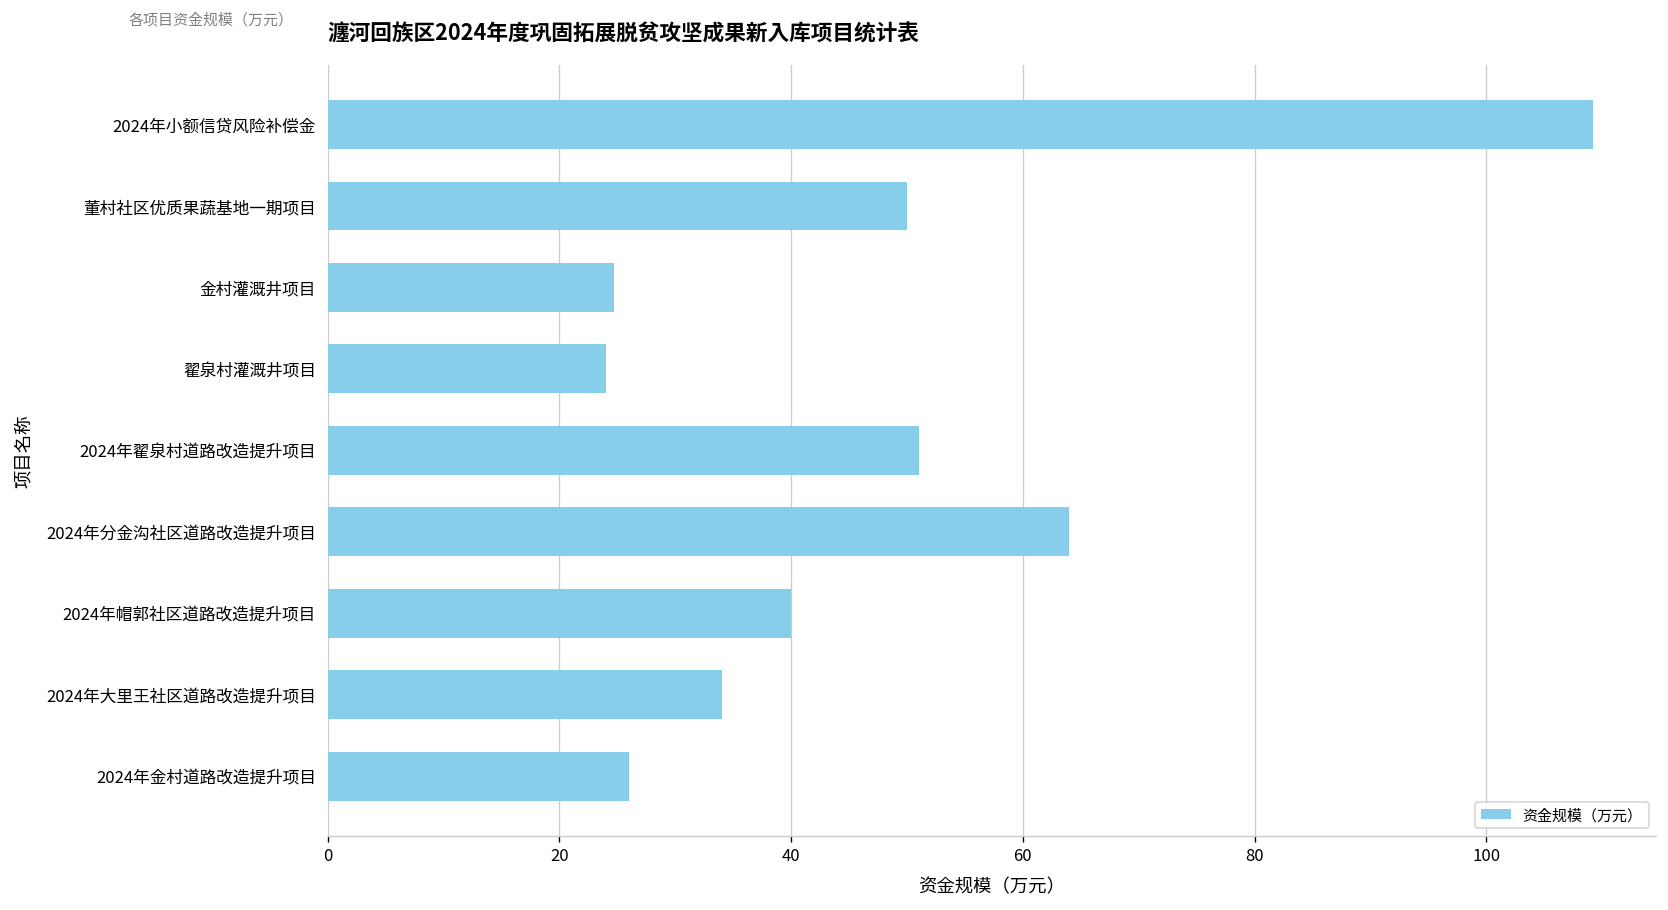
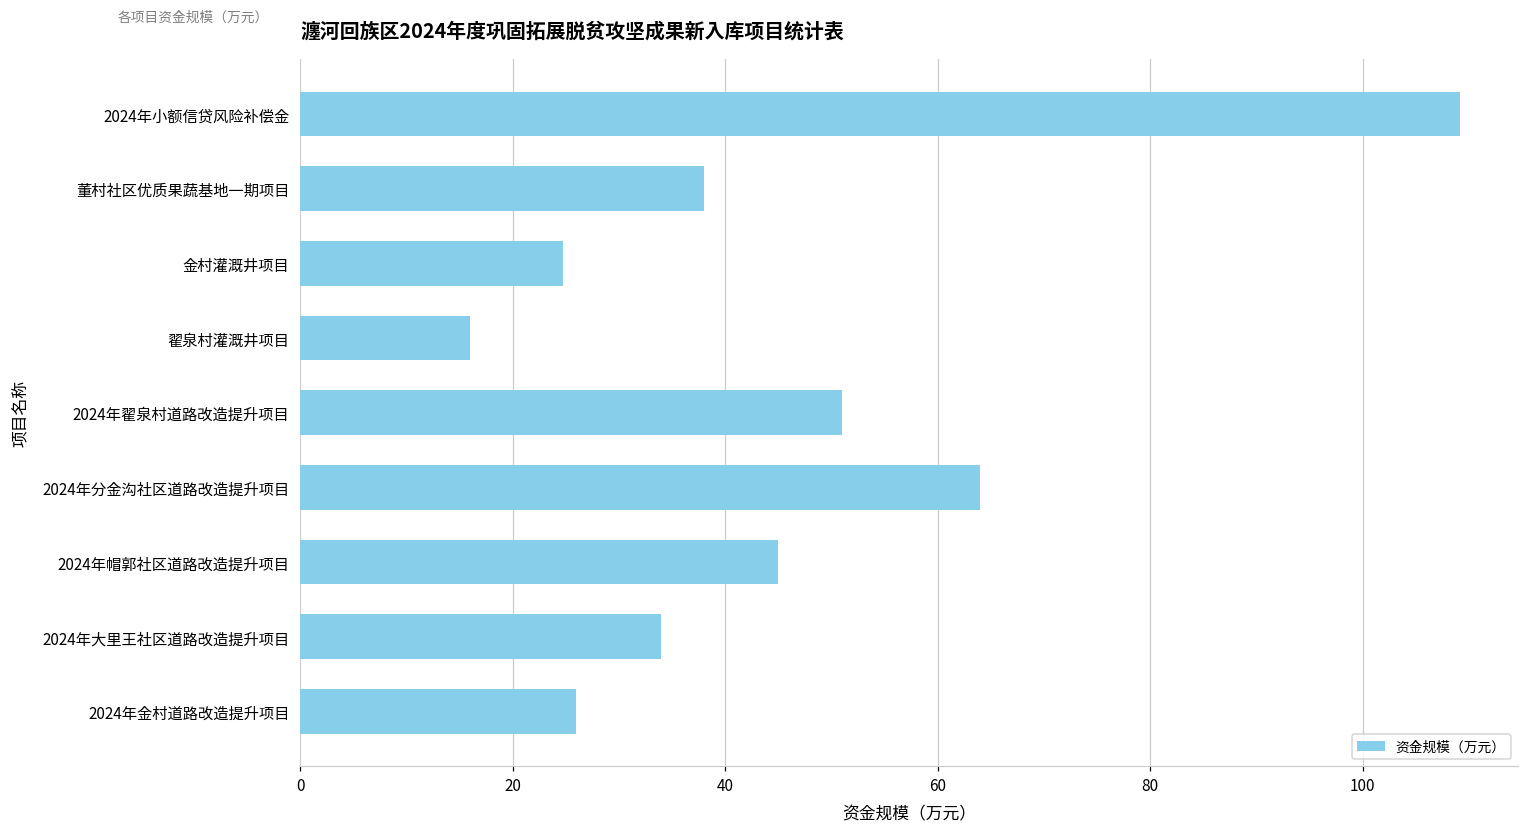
董村社区优质果蔬基地一期项目: 50 -> 38
翟泉村灌溉井项目: 24 -> 16
2024年帽郭社区道路改造提升项目: 40 -> 45
